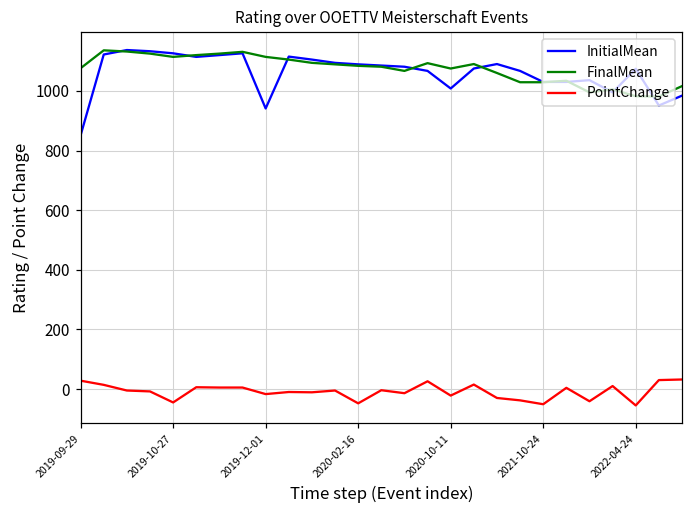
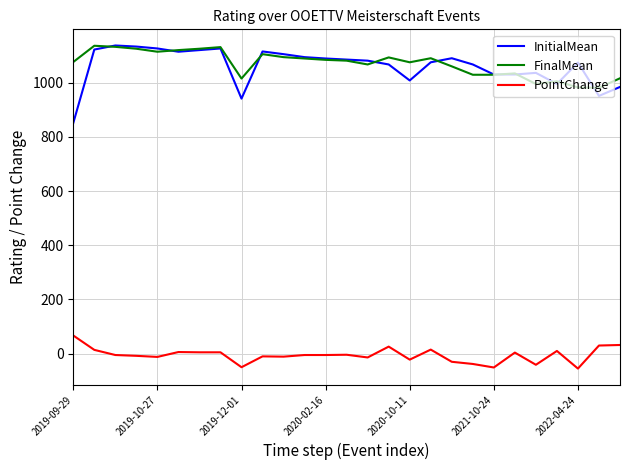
PointChange, 2019-09-29: 30 -> 70
PointChange, 2019-10-27: -50 -> -10
FinalMean, 2019-12-01: 1110 -> 1020
PointChange, 2019-12-01: -20 -> -50
PointChange, 2020-02-16: -50 -> -10
